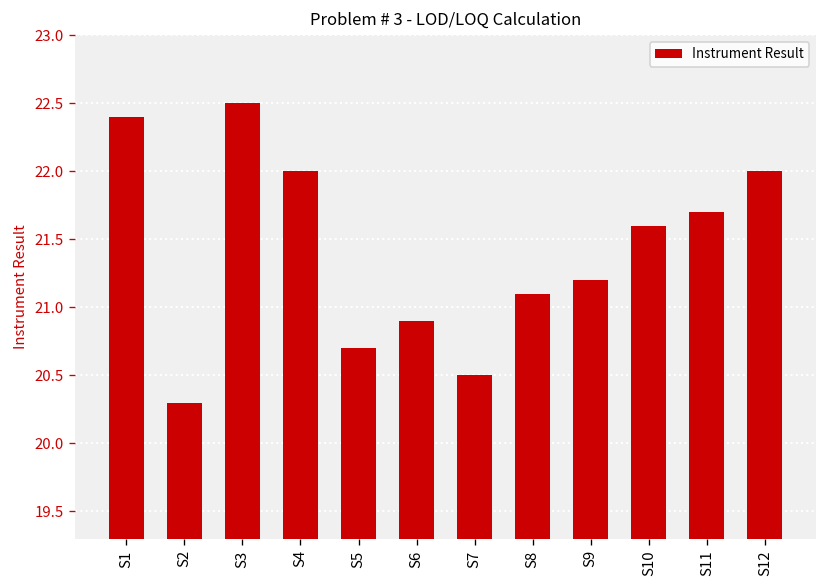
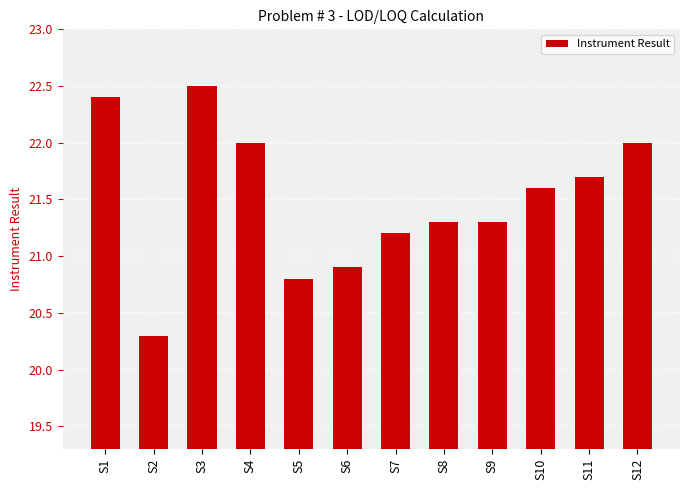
S5: 20.7 -> 20.8
S7: 20.5 -> 21.2
S8: 21.1 -> 21.3
S9: 21.2 -> 21.3
